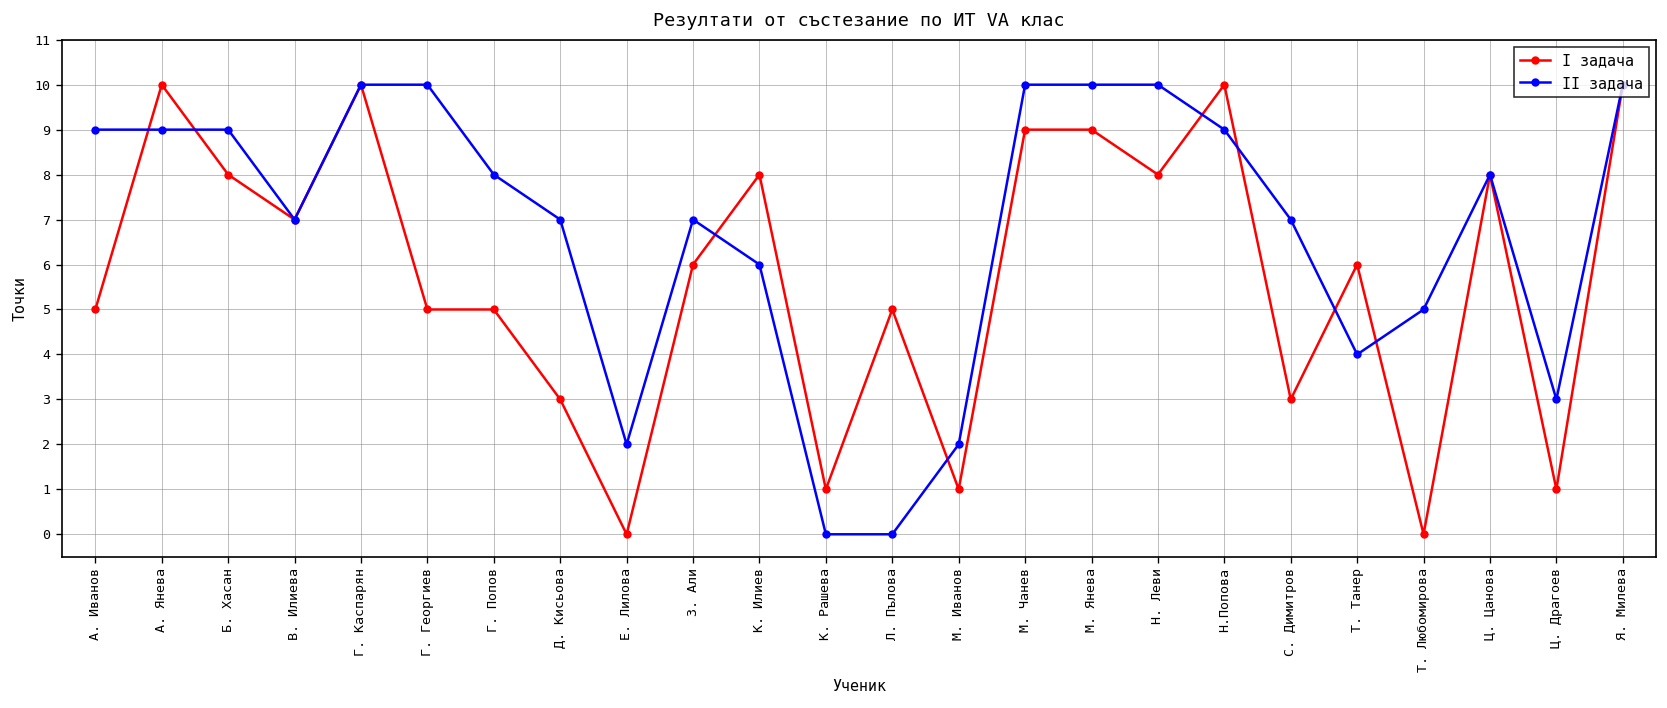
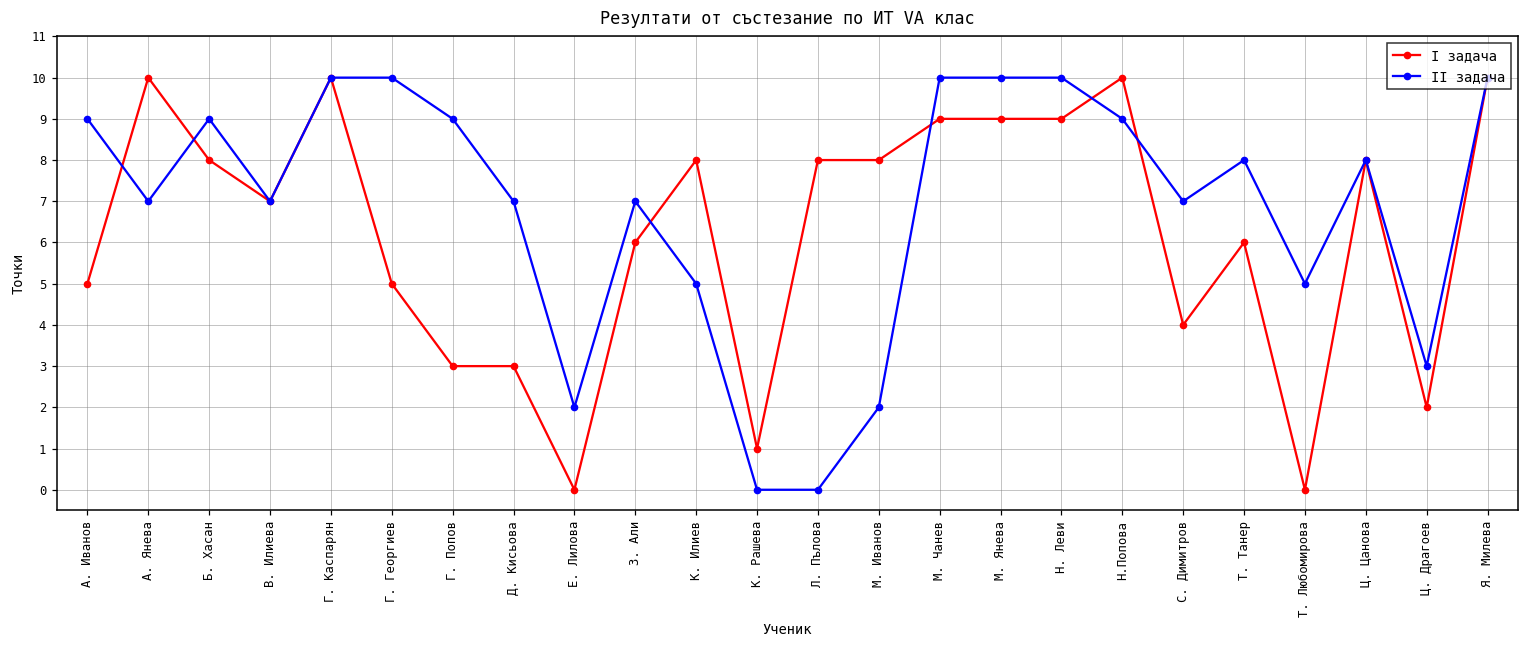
II задача, А. Янева: 9 -> 7
I задача, Г. Попов: 5 -> 3
II задача, Г. Попов: 8 -> 9
II задача, К. Илиев: 6 -> 5
I задача, Л. Пълова: 5 -> 8
I задача, М. Иванов: 1 -> 8
I задача, Н. Леви: 8 -> 9
I задача, С. Димитров: 3 -> 4
II задача, Т. Танер: 4 -> 8
I задача, Ц. Драгоев: 1 -> 2
